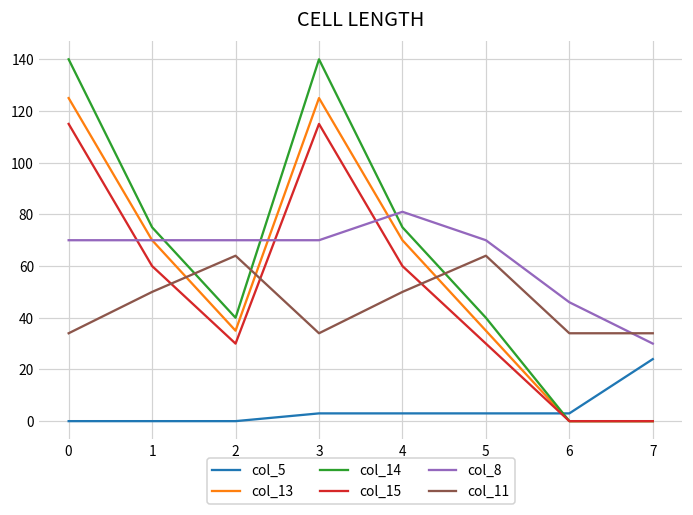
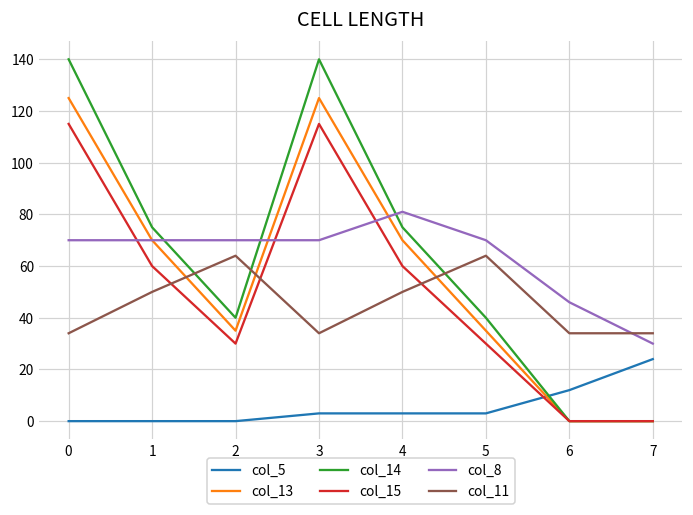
col_5, 6: 3 -> 12
